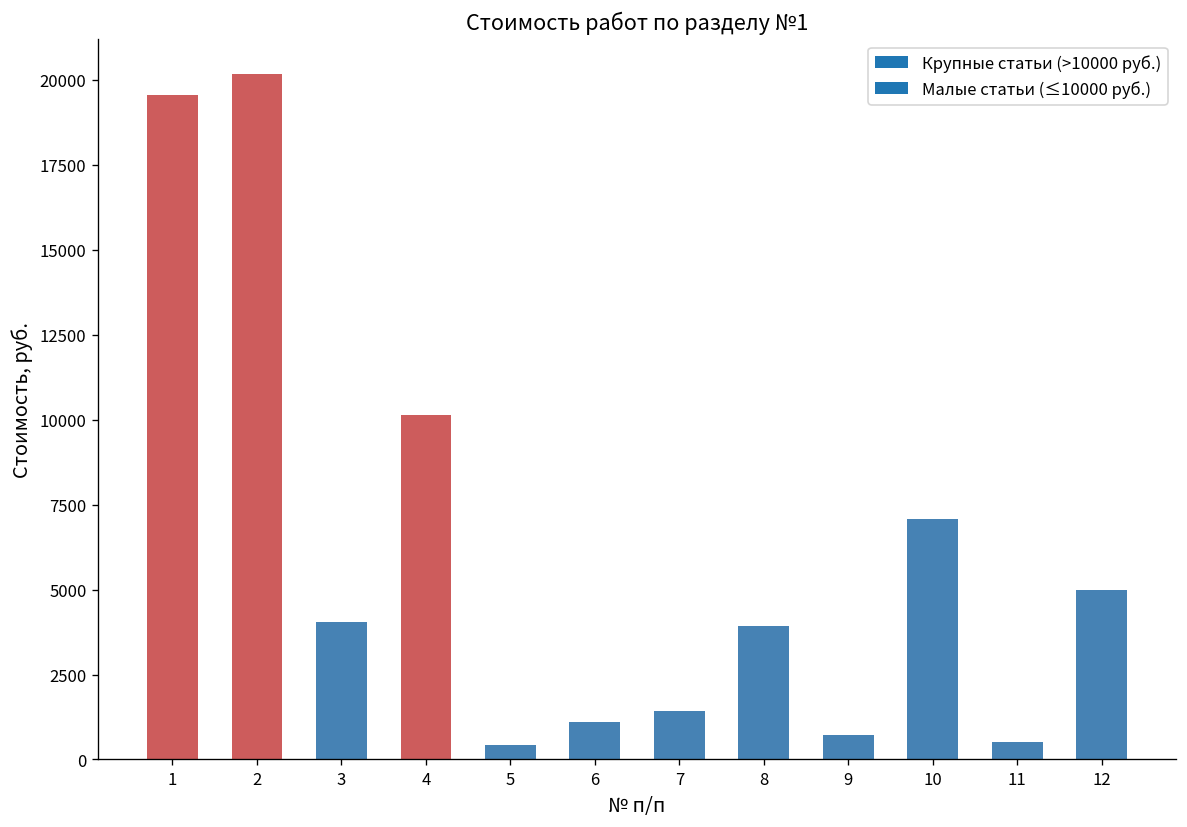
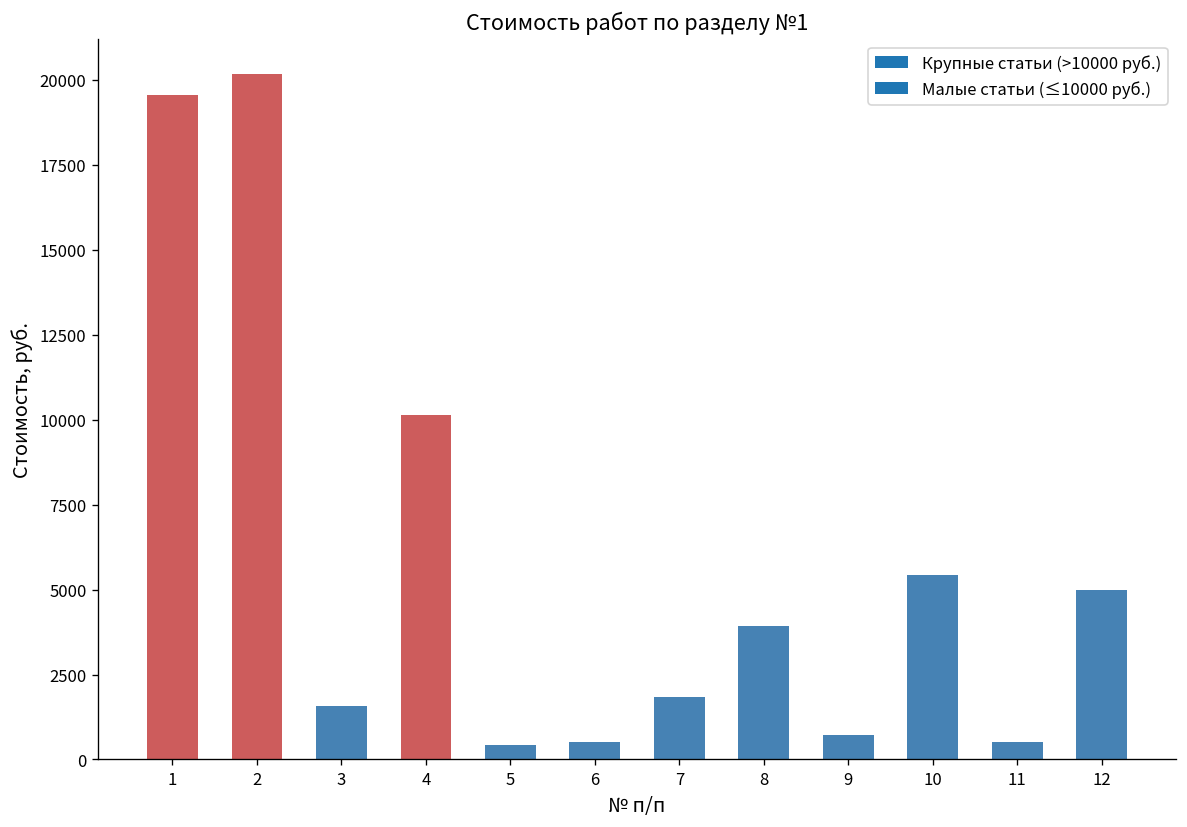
3: 4100 -> 1600
6: 1100 -> 500
7: 1400 -> 1800
10: 7100 -> 5400
